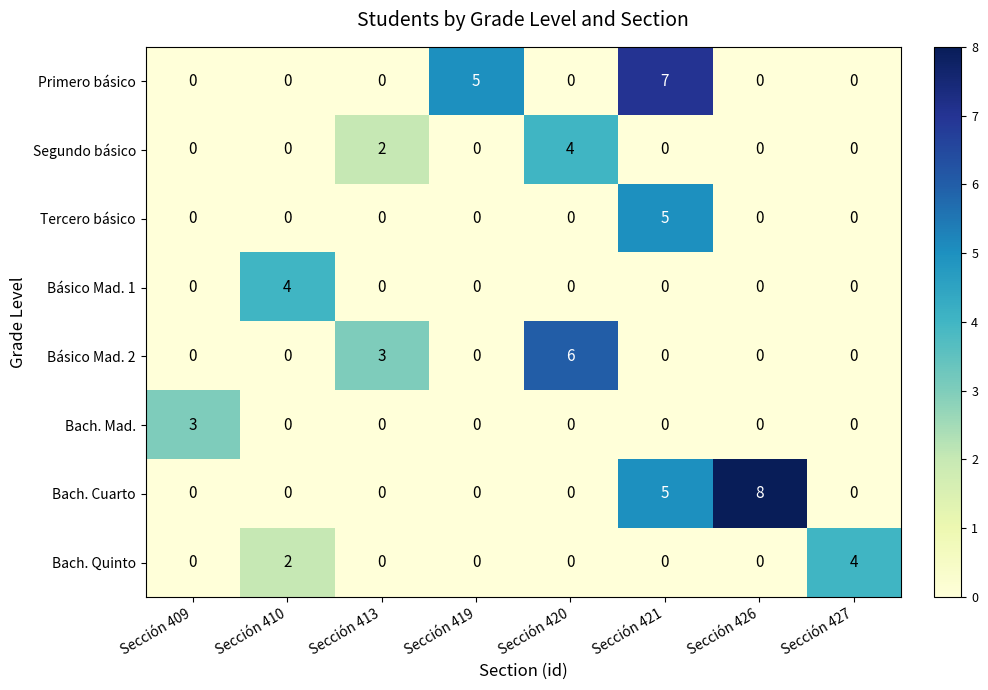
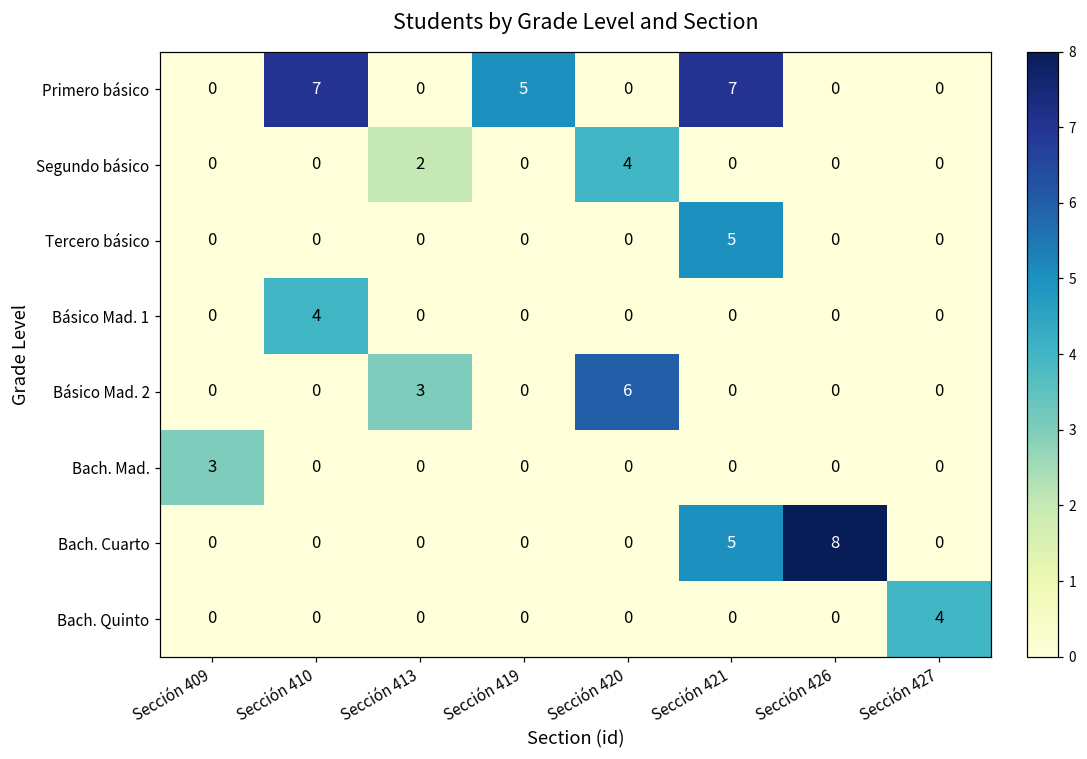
Primero básico, Sección 410: 0 -> 7
Bach. Quinto, Sección 410: 2 -> 0
